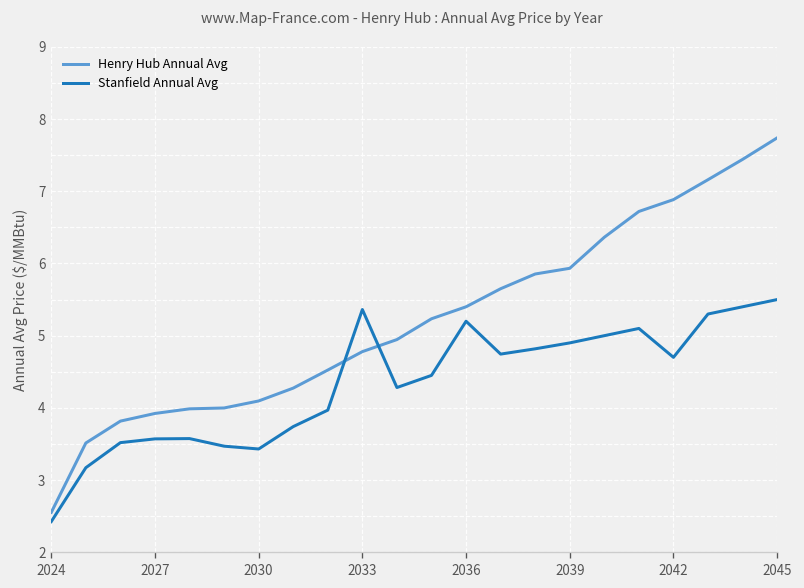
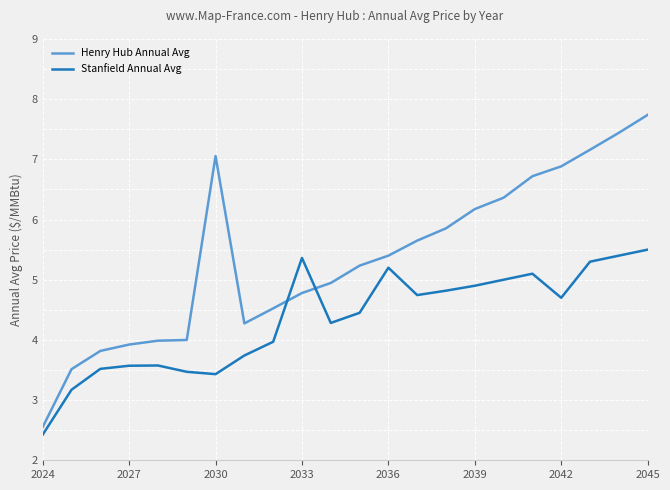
Henry Hub Annual Avg, 2030: 4.1 -> 7.1
Henry Hub Annual Avg, 2039: 5.9 -> 6.2
